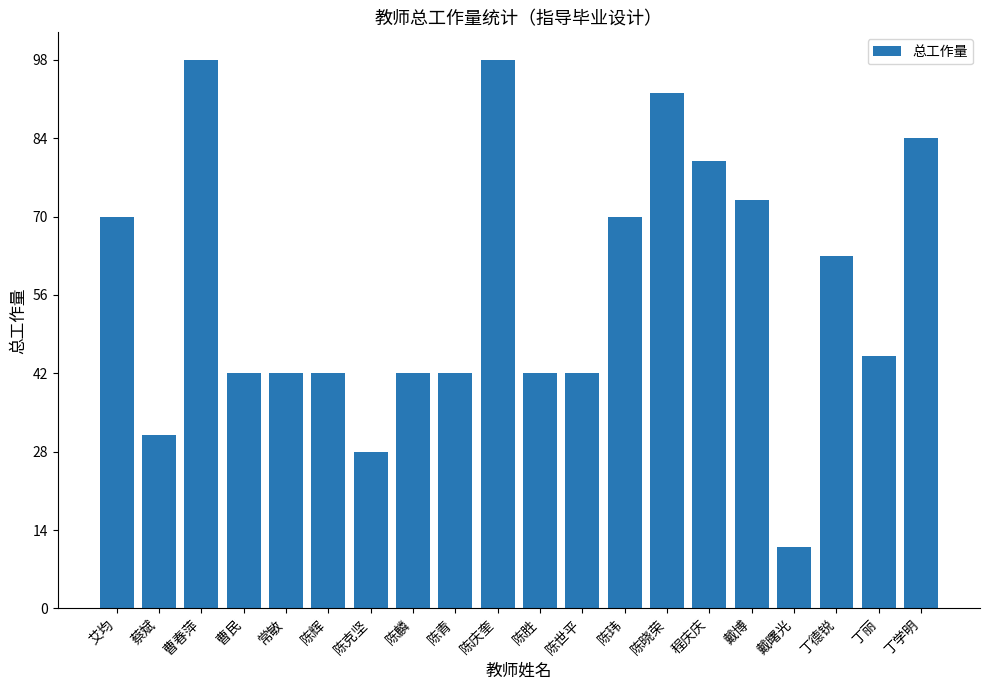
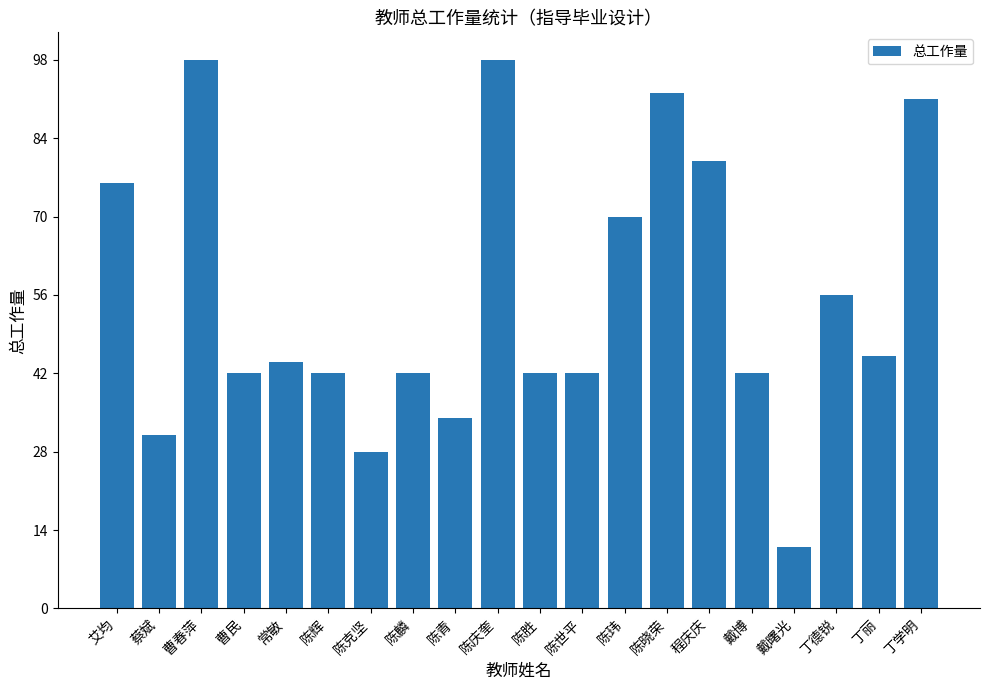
艾均: 70 -> 76
常敏: 42 -> 44
陈青: 42 -> 34
戴博: 73 -> 42
丁德锐: 63 -> 56
丁学明: 84 -> 91
